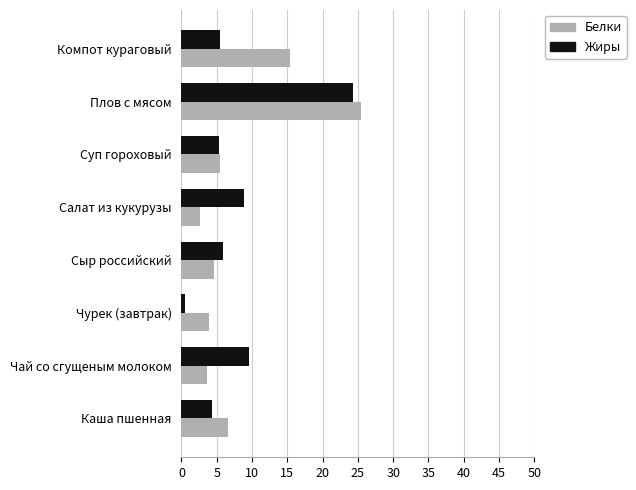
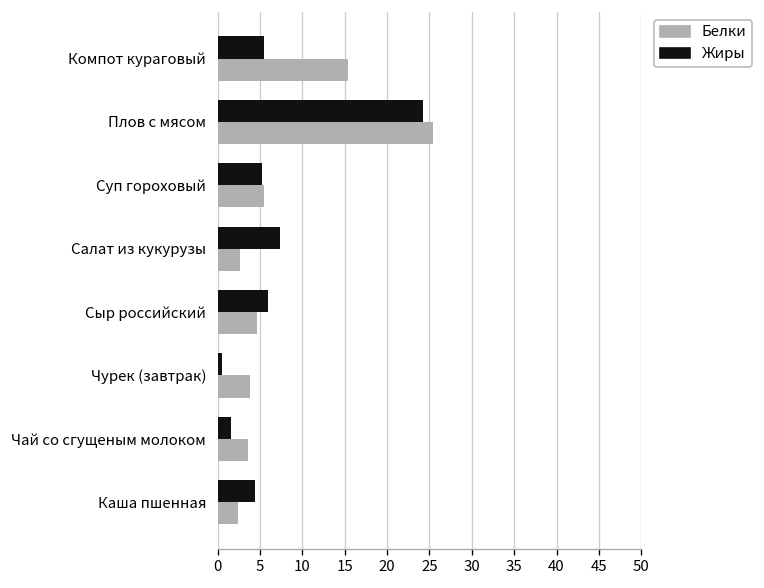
Жиры, Салат из кукурузы: 9 -> 7
Жиры, Чай со сгущеным молоком: 10 -> 2
Белки, Каша пшенная: 7 -> 2
